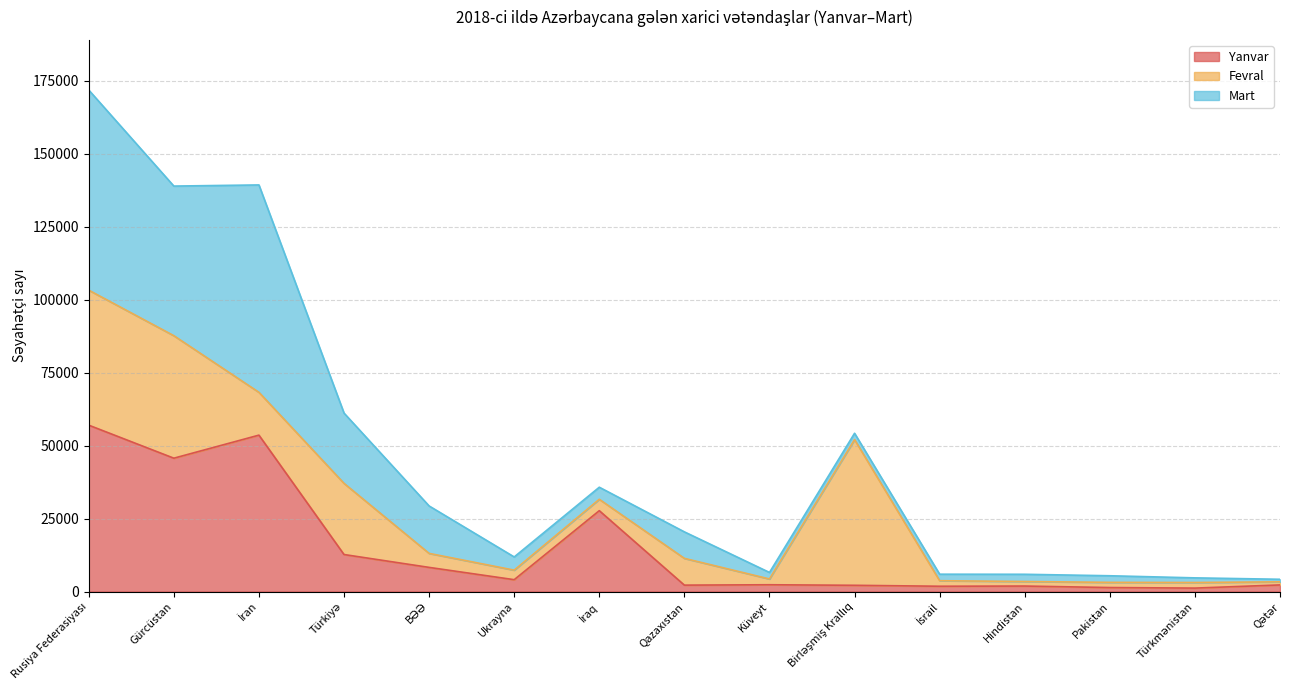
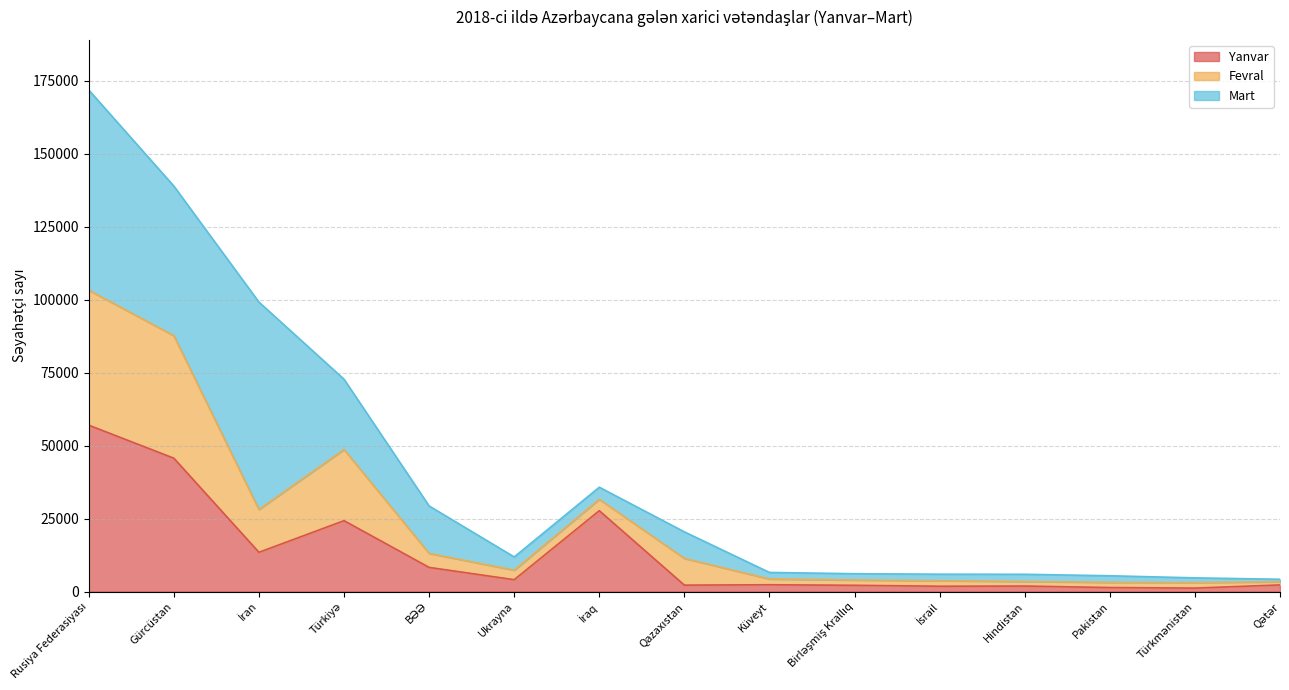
Yanvar, İran: 54000 -> 13000
Yanvar, Türkiyə: 13000 -> 24000
Fevral, Birləşmiş Krallıq: 50000 -> 2000
